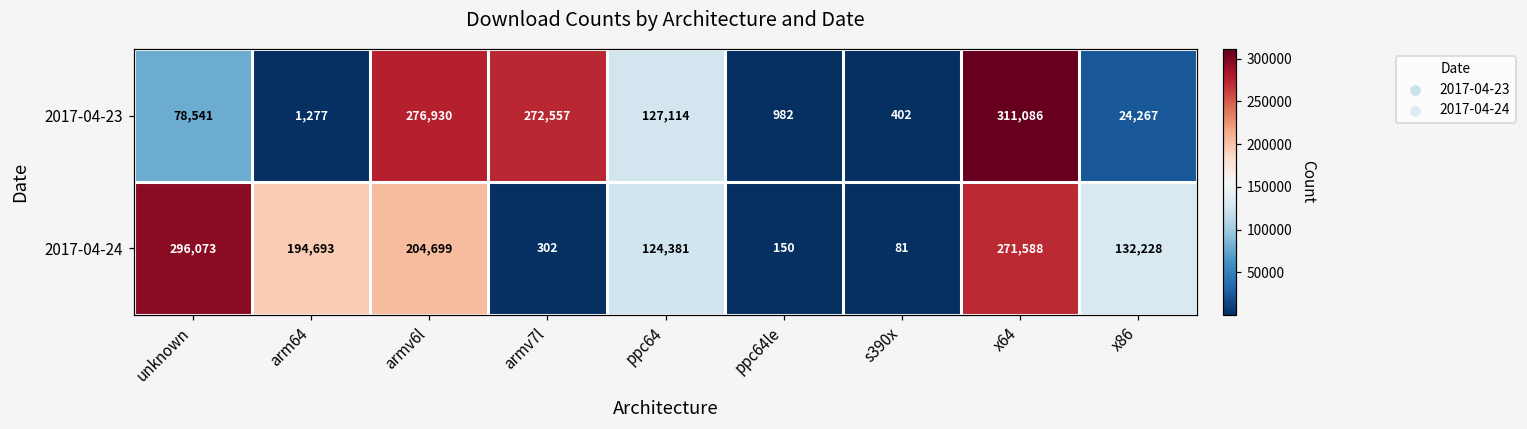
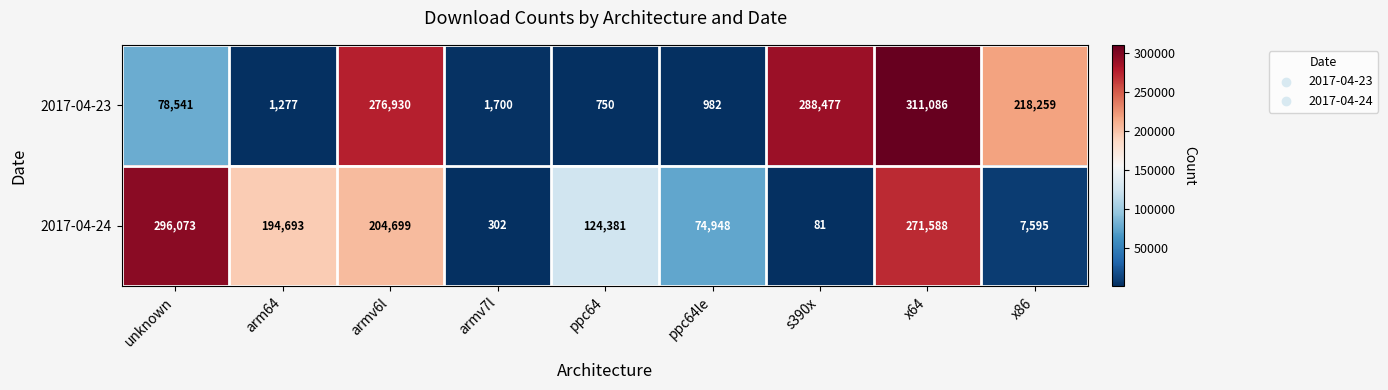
2017-04-23, armv7l: 272,557 -> 1,700
2017-04-23, ppc64: 127,114 -> 750
2017-04-23, s390x: 402 -> 288,477
2017-04-23, x86: 24,267 -> 218,259
2017-04-24, ppc64le: 150 -> 74,948
2017-04-24, x86: 132,228 -> 7,595
